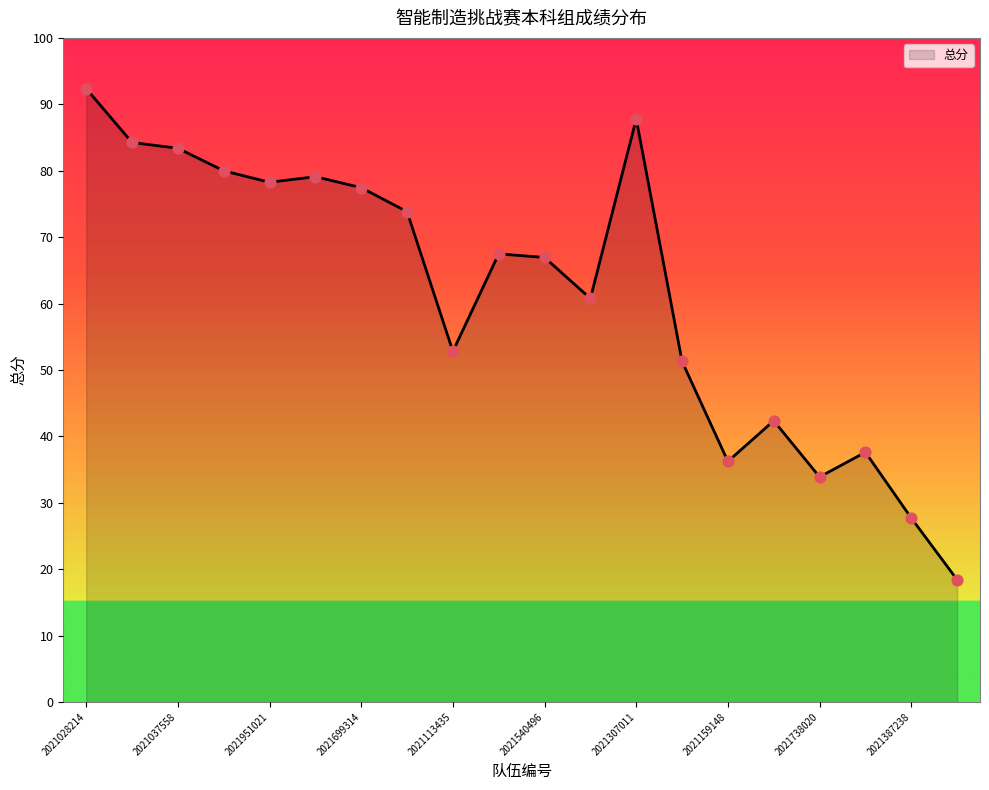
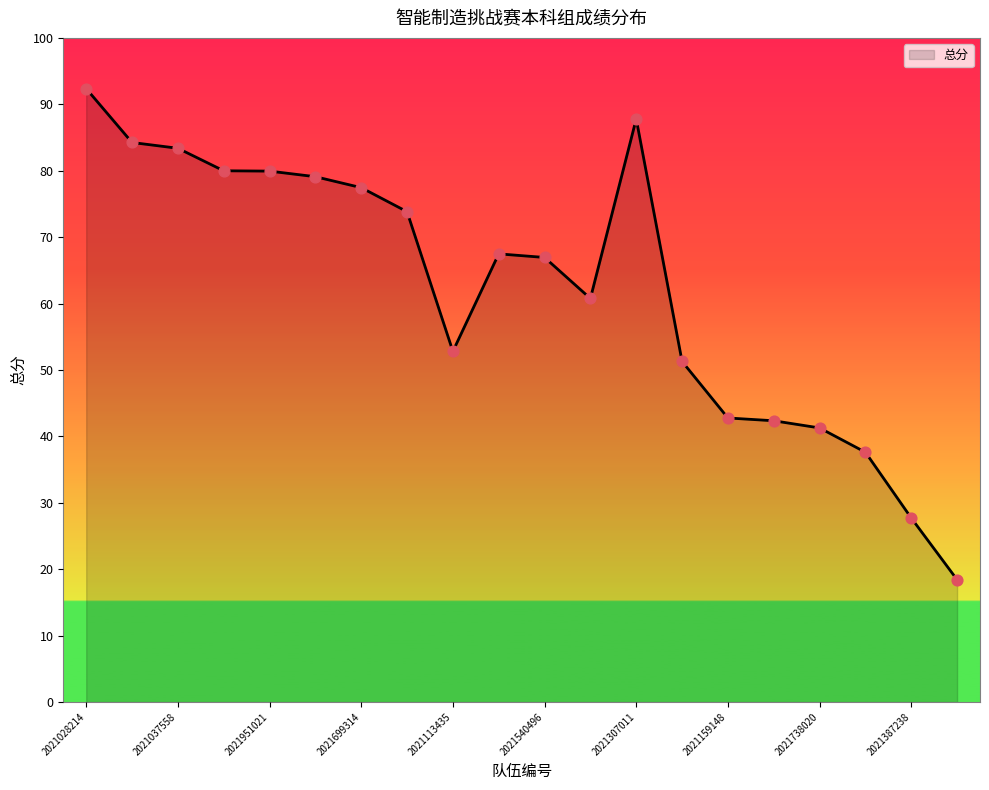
2021951021: 78 -> 80
2021159148: 36 -> 43
2021738020: 34 -> 41
